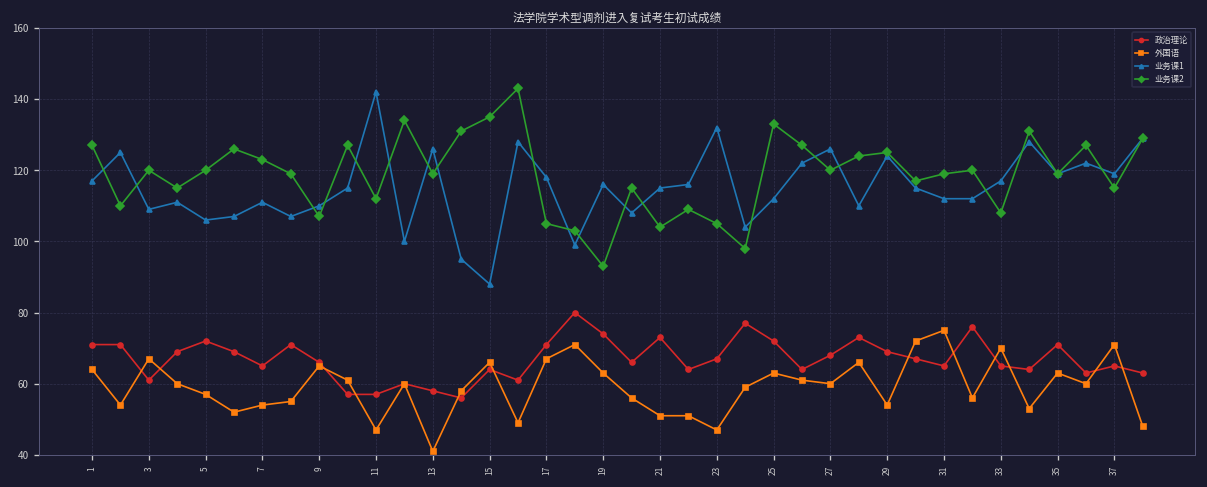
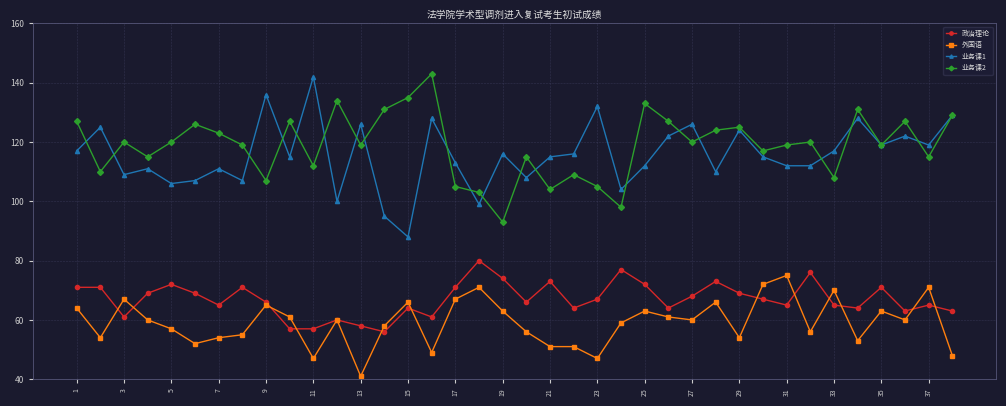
业务课1, 9: 110 -> 136
业务课1, 17: 118 -> 113
